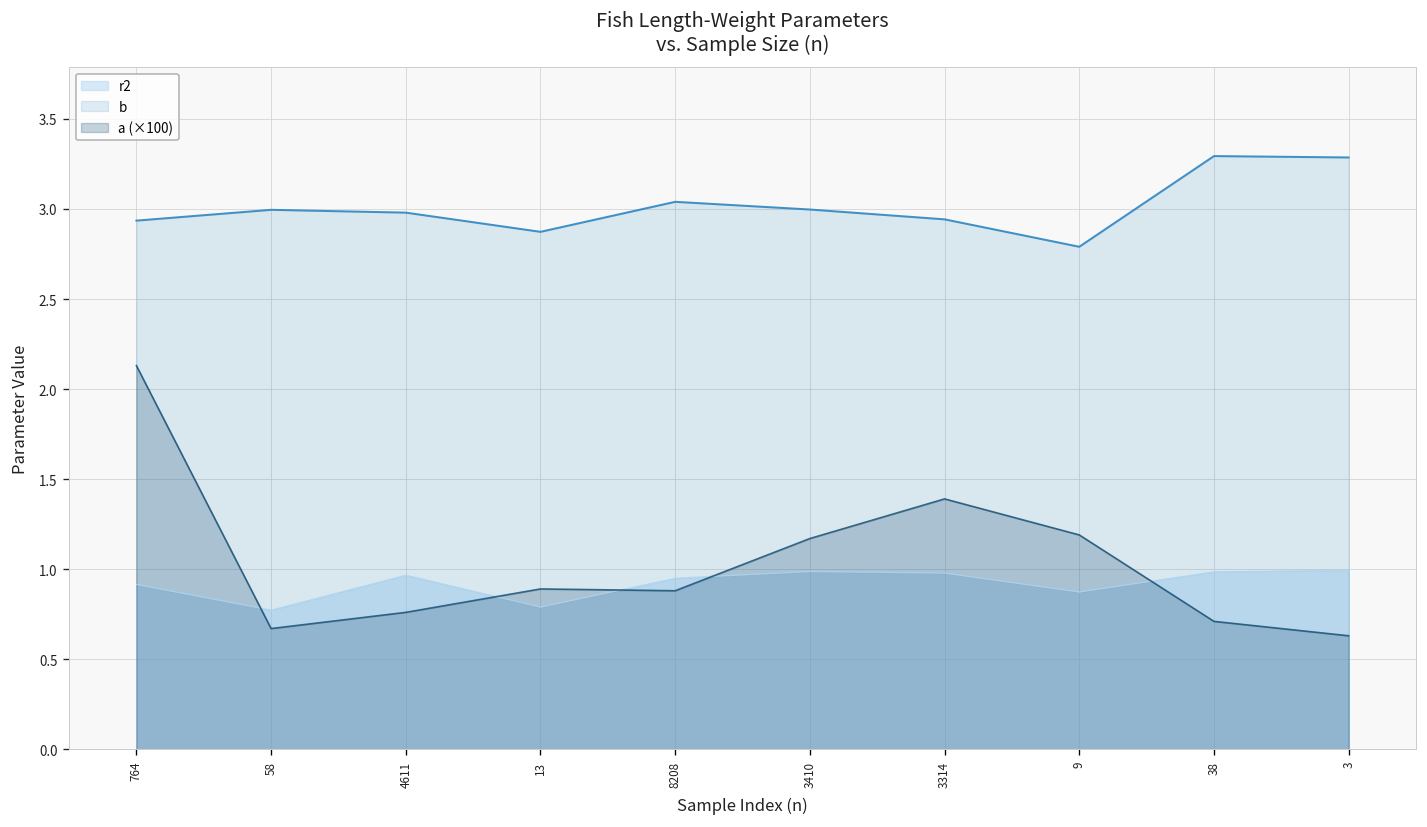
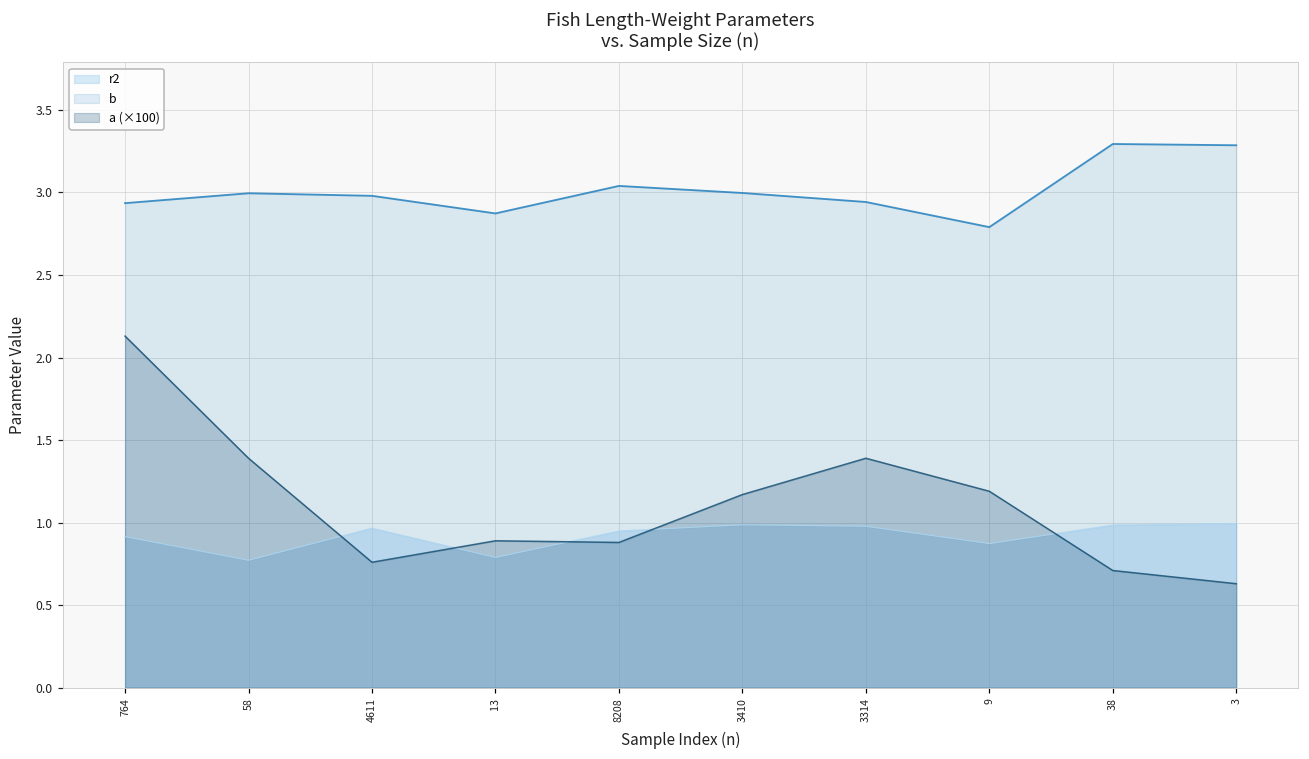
a (×100), 58: 0.67 -> 1.39
